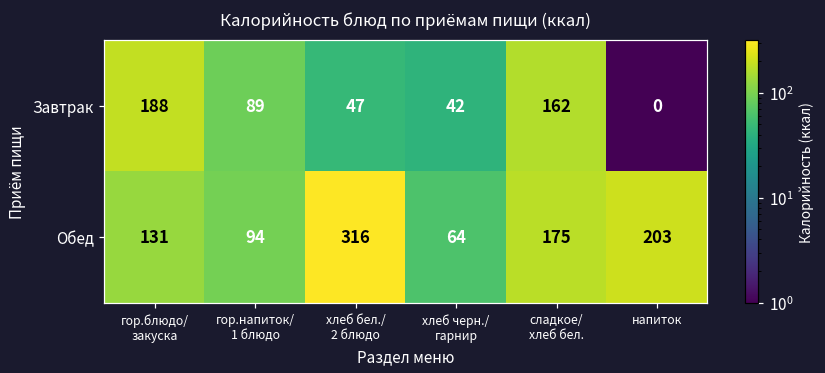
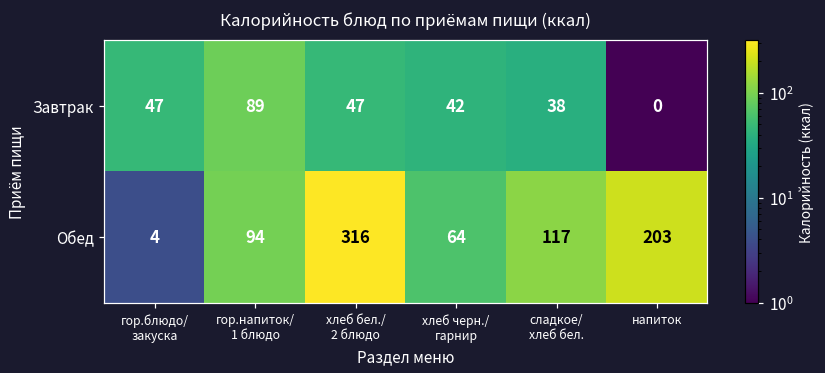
Завтрак, гор.блюдо/ закуска: 188 -> 47
Завтрак, сладкое/ хлеб бел.: 162 -> 38
Обед, гор.блюдо/ закуска: 131 -> 4
Обед, сладкое/ хлеб бел.: 175 -> 117
